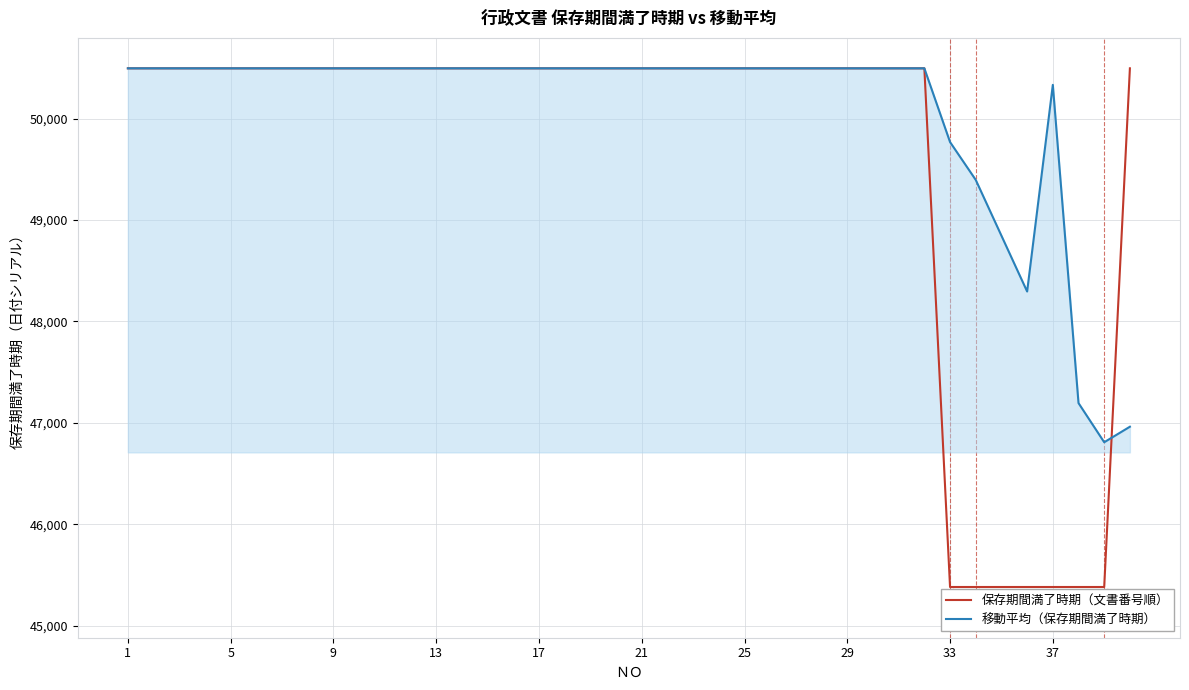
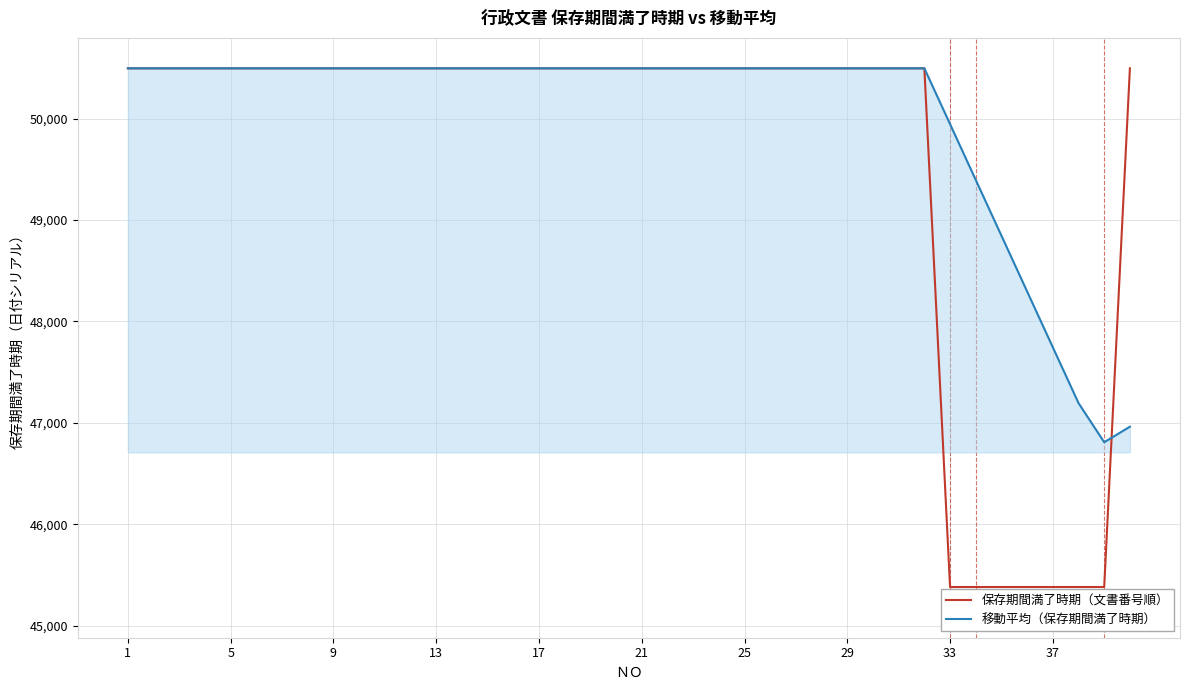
移動平均（保存期間満了時期）, 33: 49,770 -> 49,950
移動平均（保存期間満了時期）, 37: 50,330 -> 47,750
